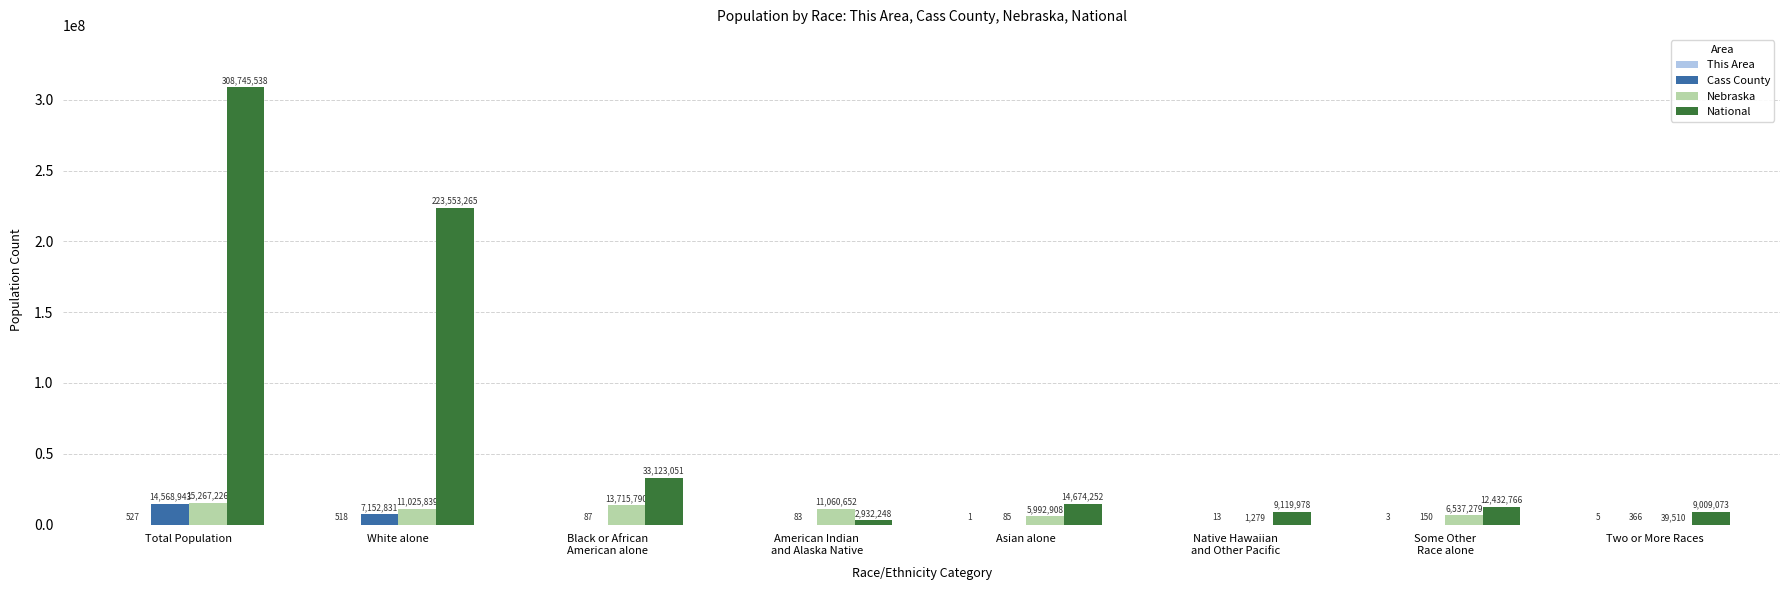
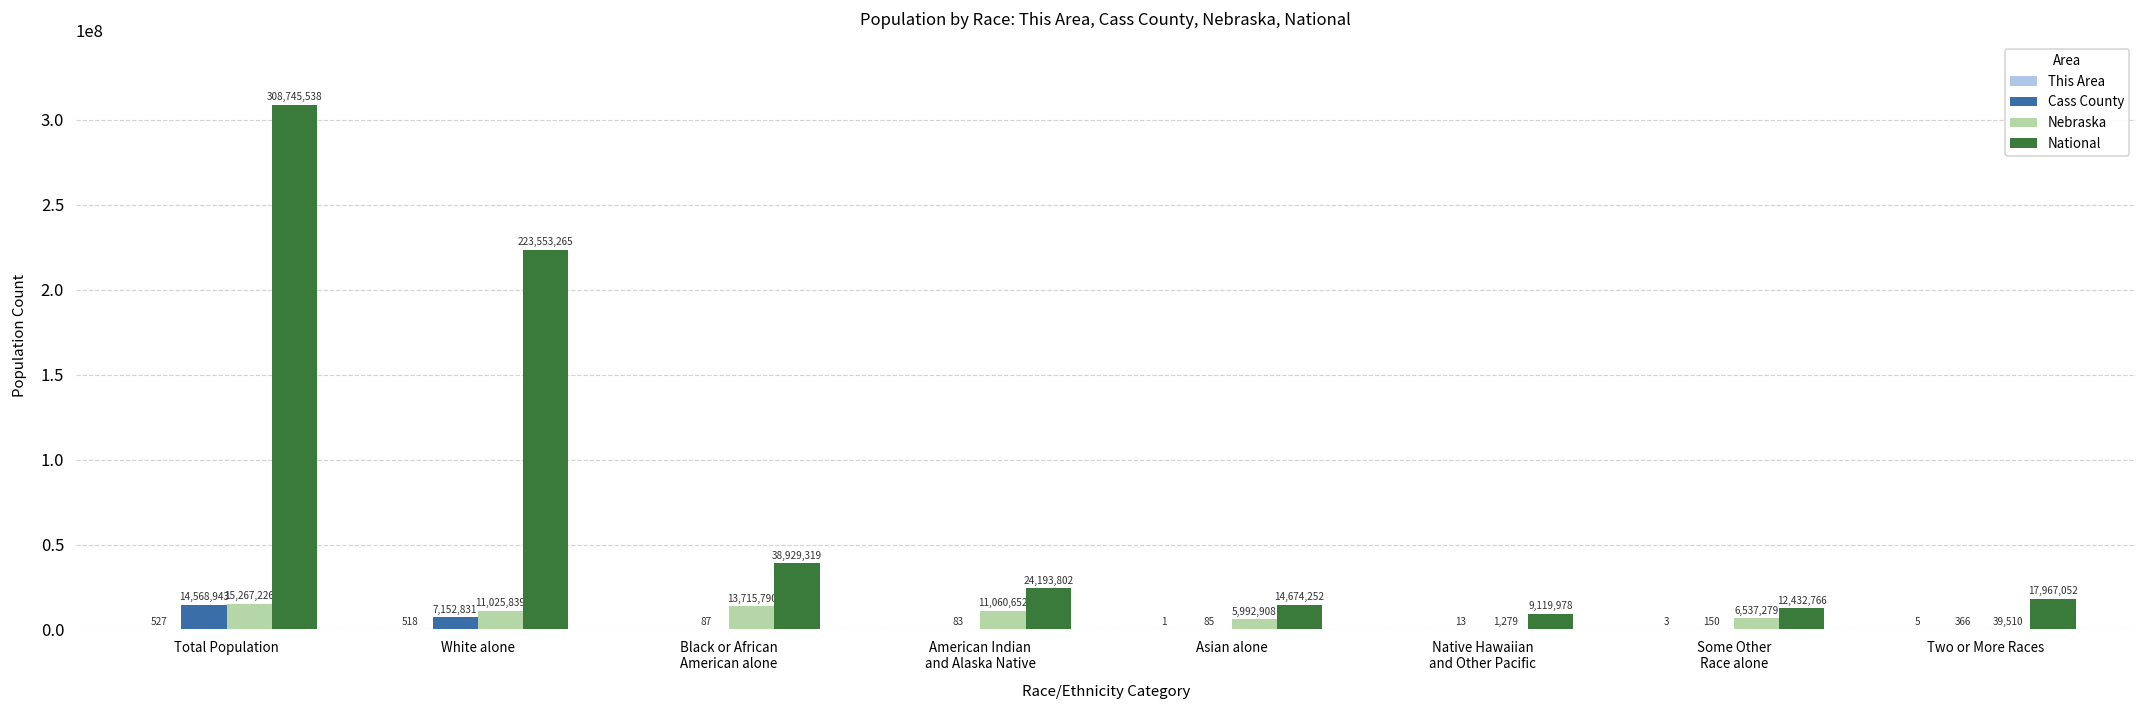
National, Black or African American alone: 33,123,051 -> 38,929,319
National, American Indian and Alaska Native: 2,932,248 -> 24,193,802
National, Two or More Races: 9,009,073 -> 17,967,052
